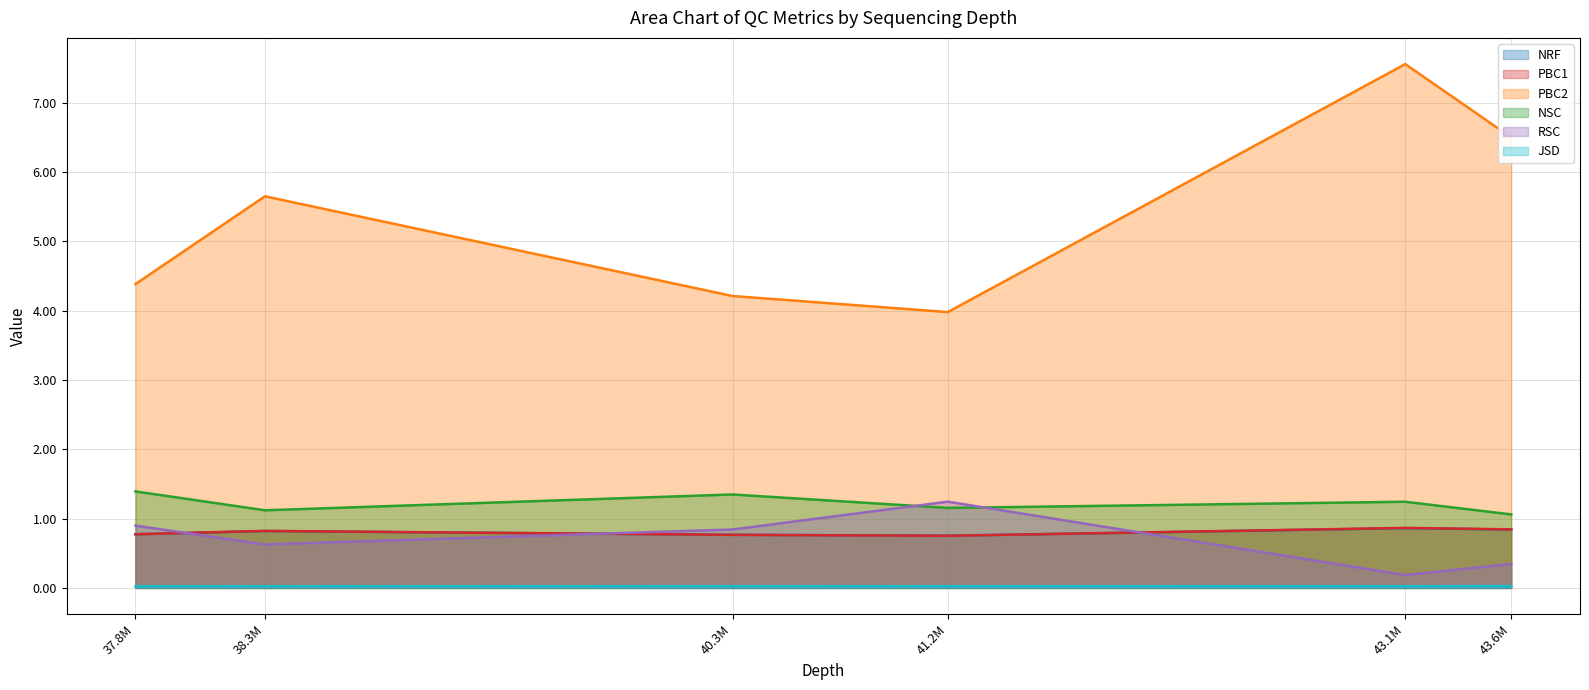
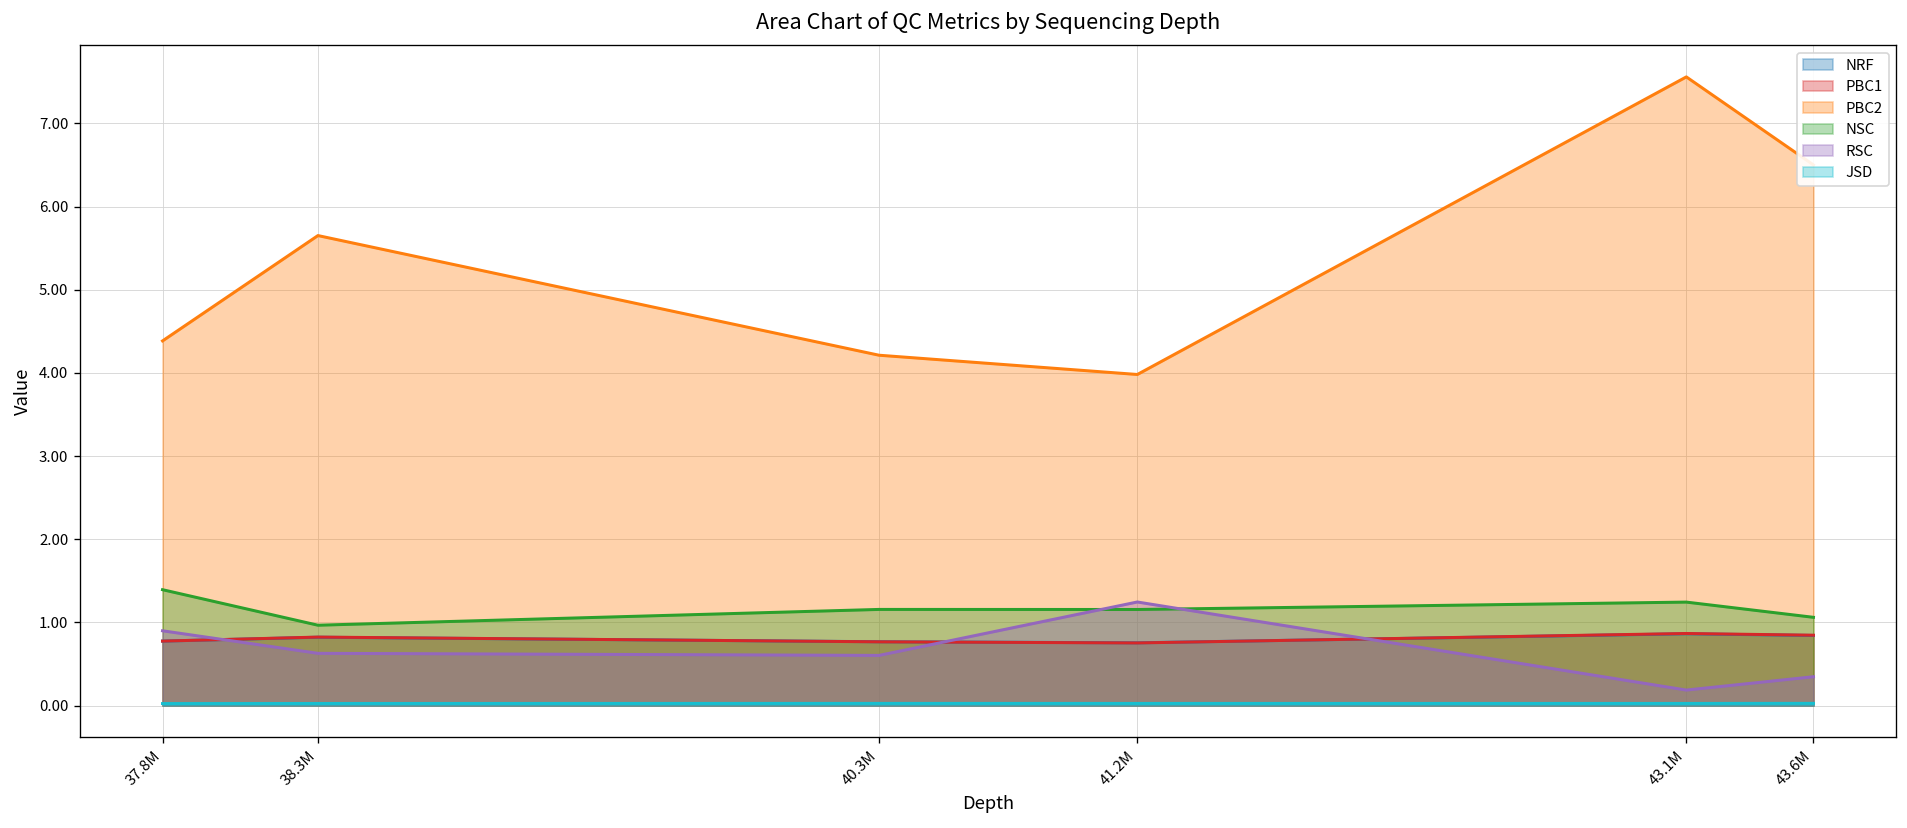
NSC, 38.3M: 1.1 -> 1.0
NSC, 40.3M: 1.3 -> 1.2
RSC, 40.3M: 0.8 -> 0.6
